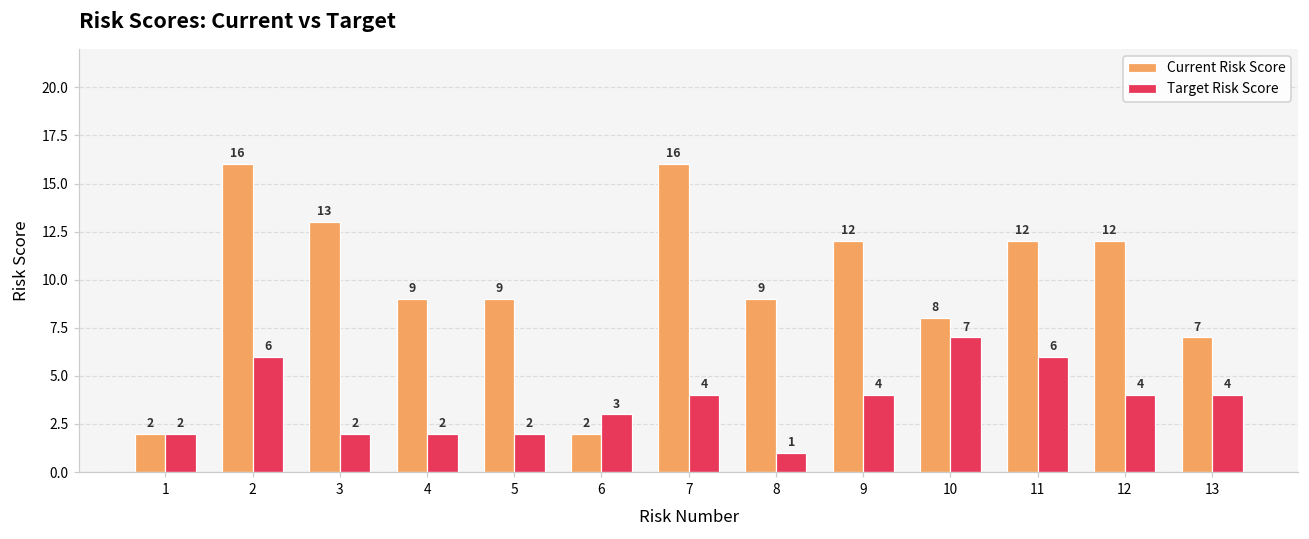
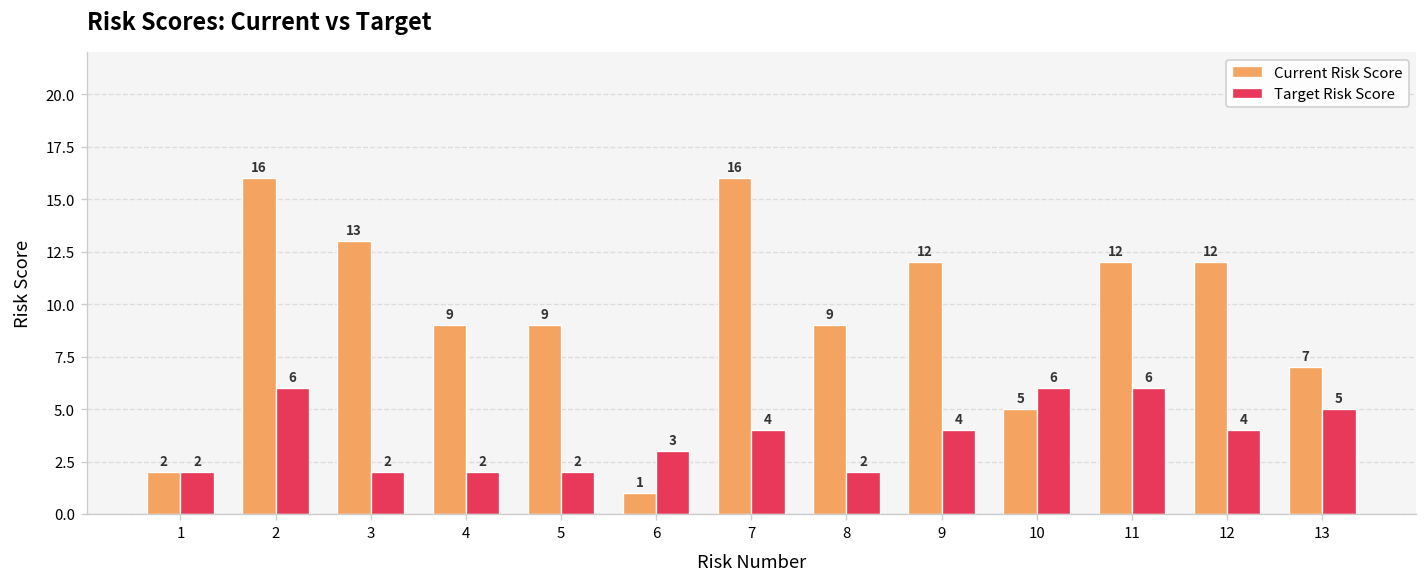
Current Risk Score, 6: 2 -> 1
Target Risk Score, 8: 1 -> 2
Current Risk Score, 10: 8 -> 5
Target Risk Score, 10: 7 -> 6
Target Risk Score, 13: 4 -> 5
